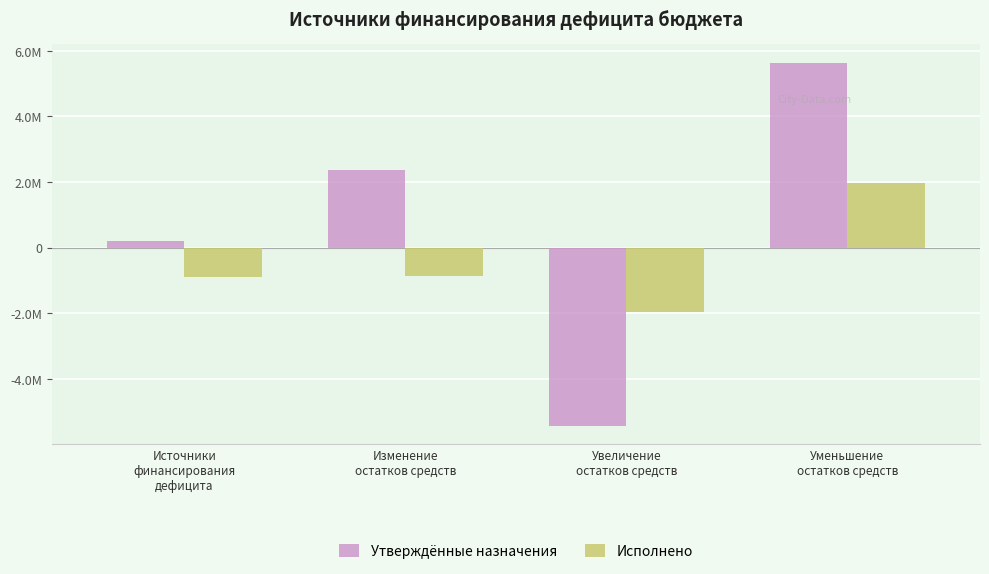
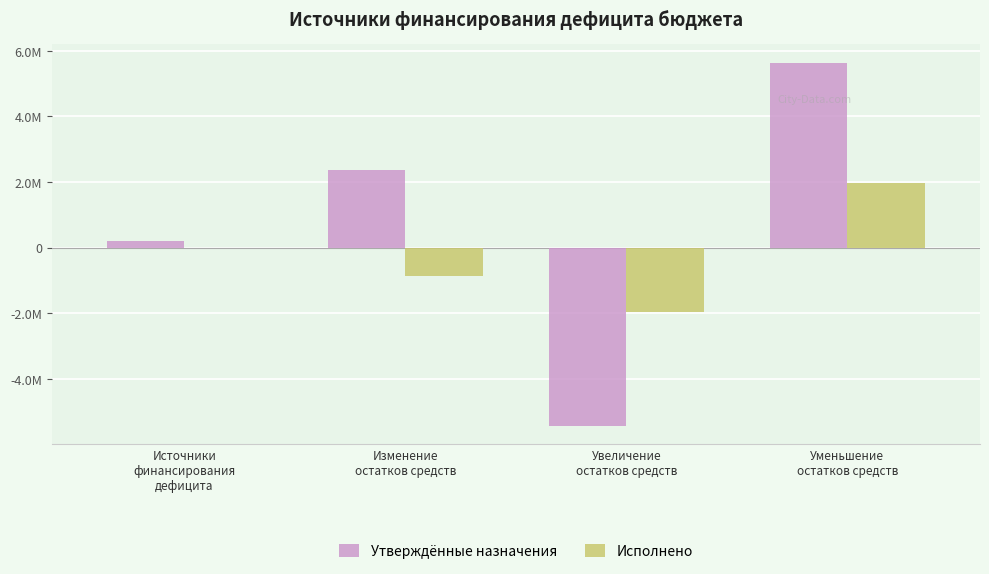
Исполнено, Источники финансирования дефицита: -900000 -> 0
